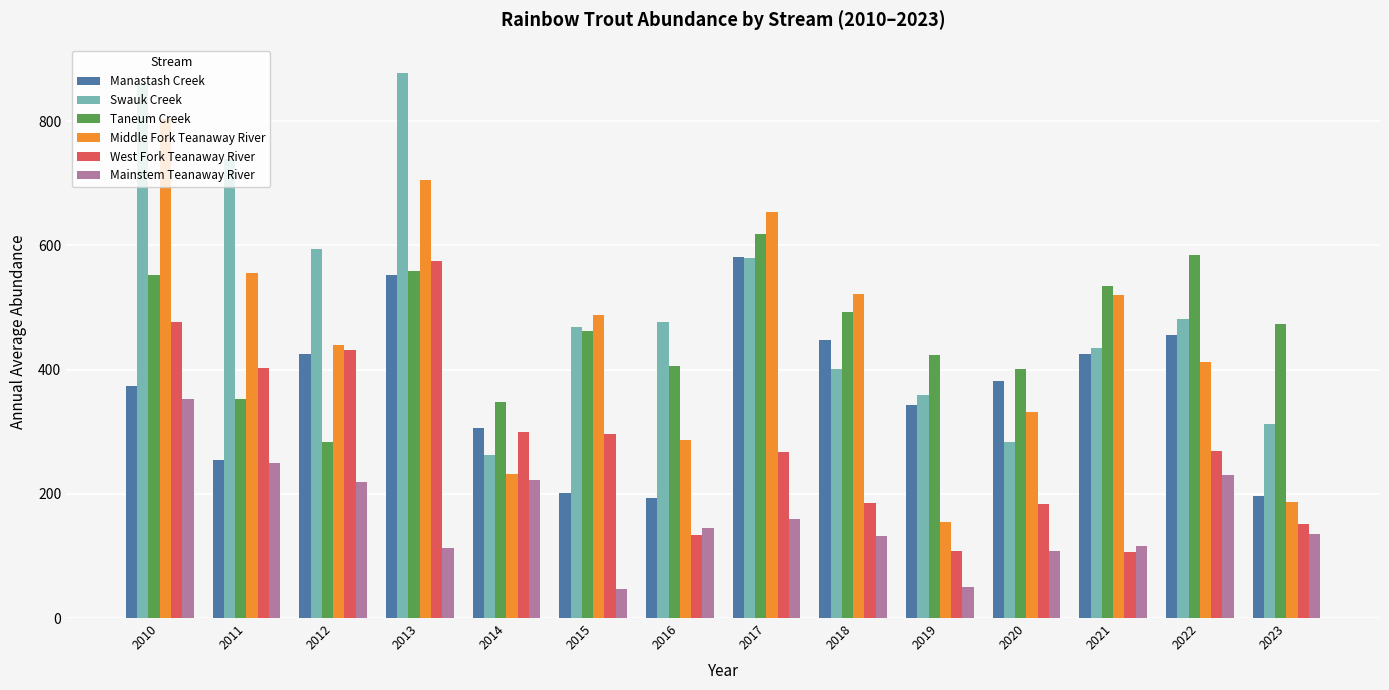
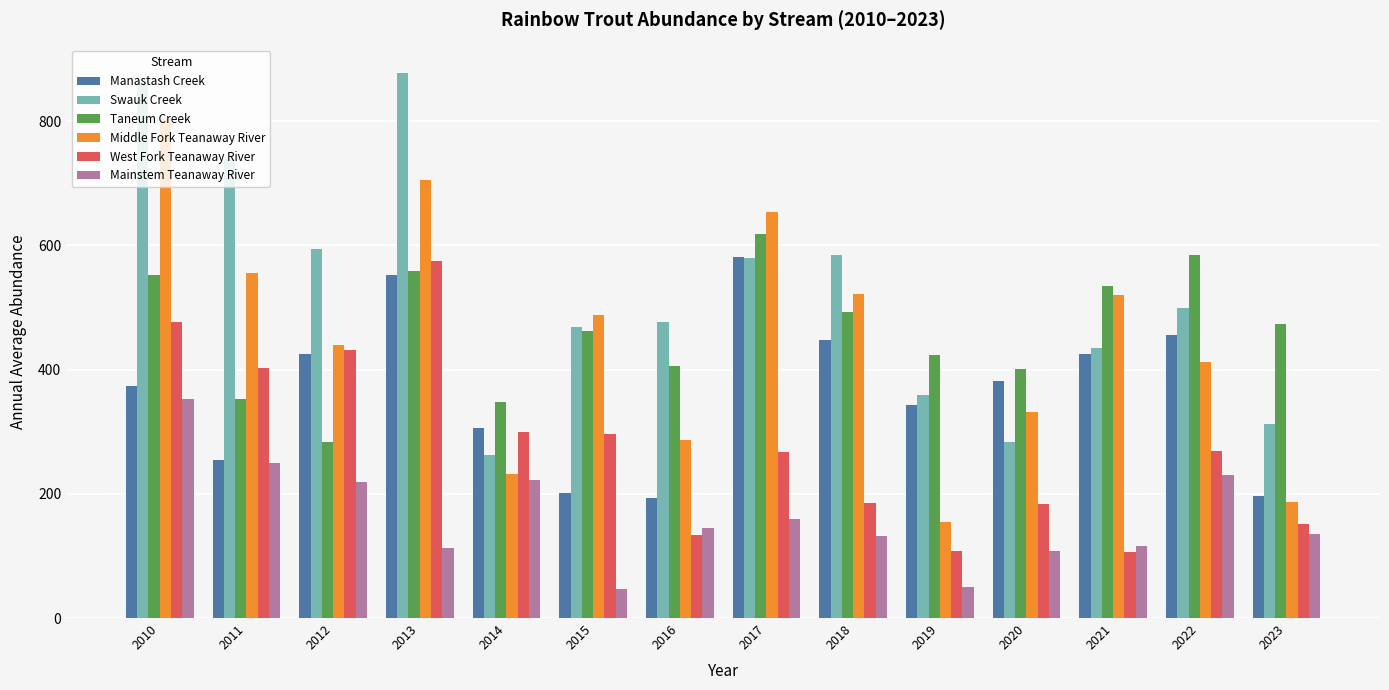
Swauk Creek, 2018: 400 -> 590
Swauk Creek, 2022: 480 -> 500
